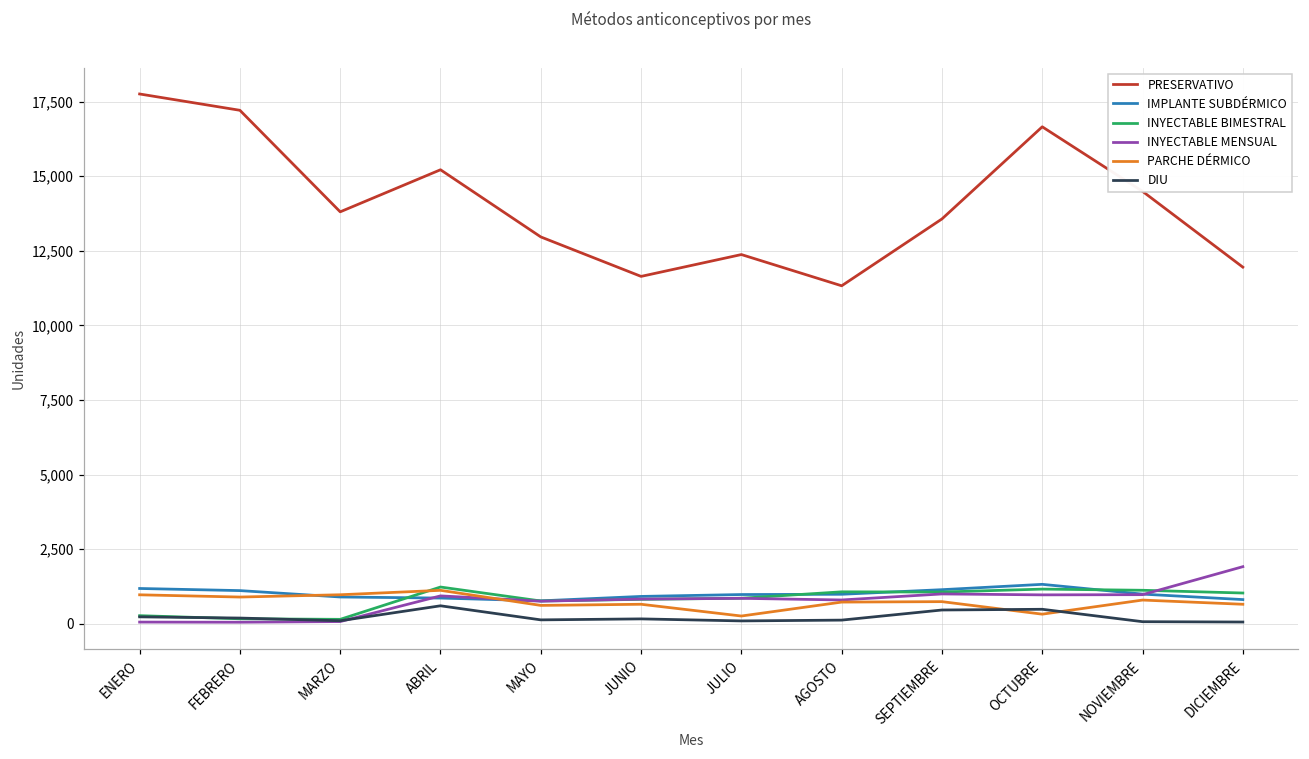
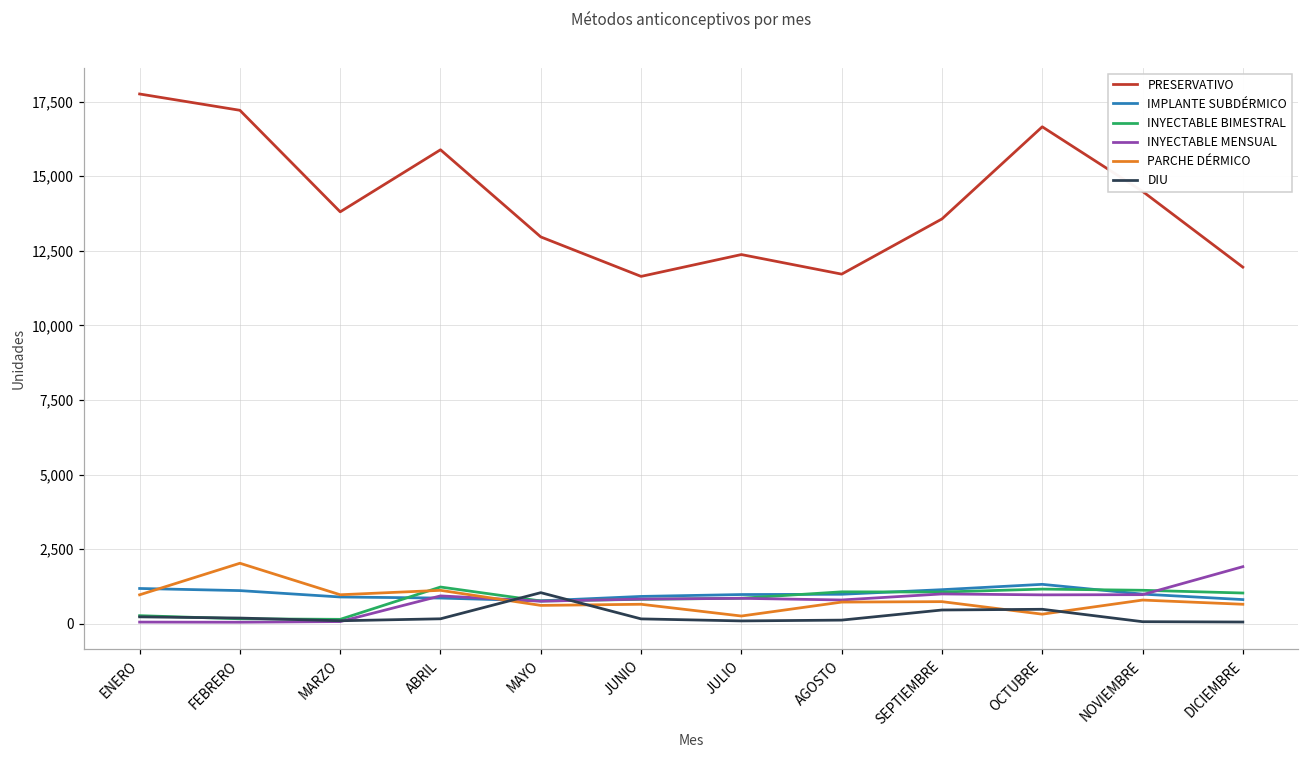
PARCHE DÉRMICO, FEBRERO: 900 -> 2,000
PRESERVATIVO, ABRIL: 15,200 -> 15,900
DIU, ABRIL: 600 -> 200
DIU, MAYO: 100 -> 1,000
PRESERVATIVO, AGOSTO: 11,300 -> 11,700
